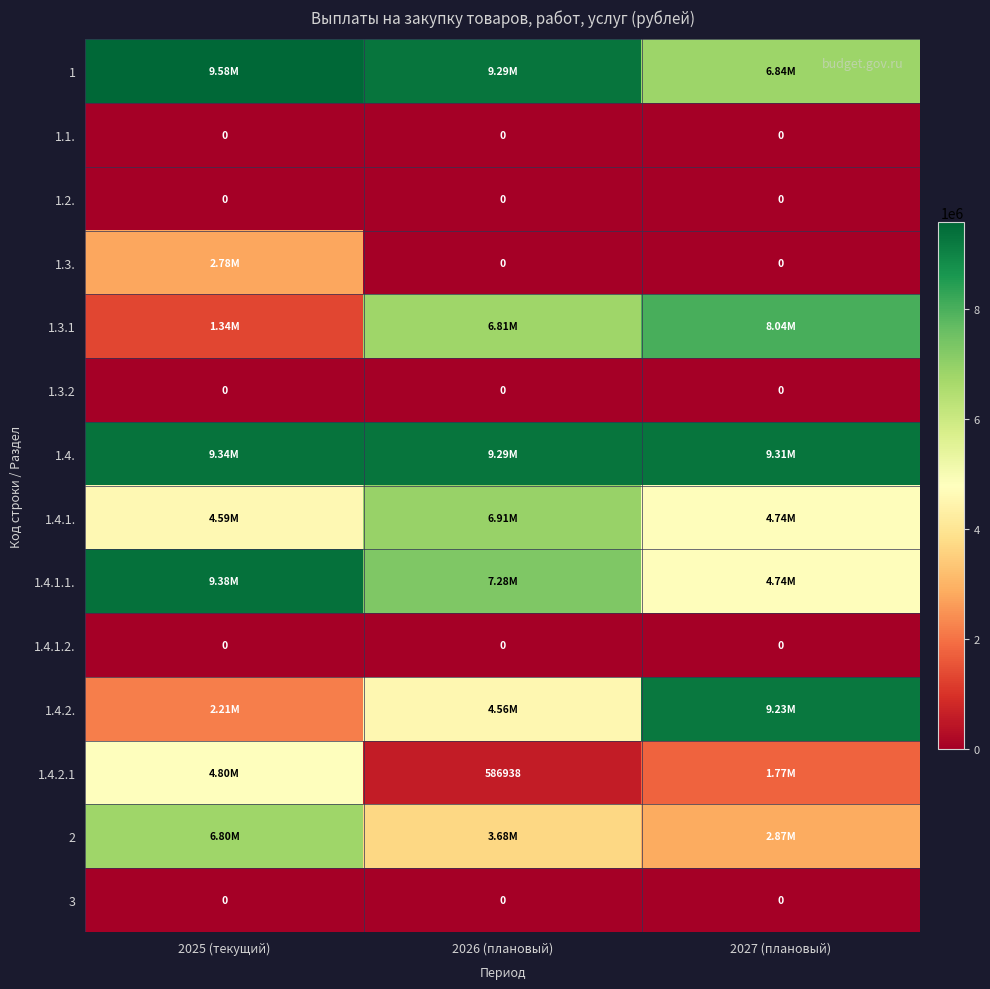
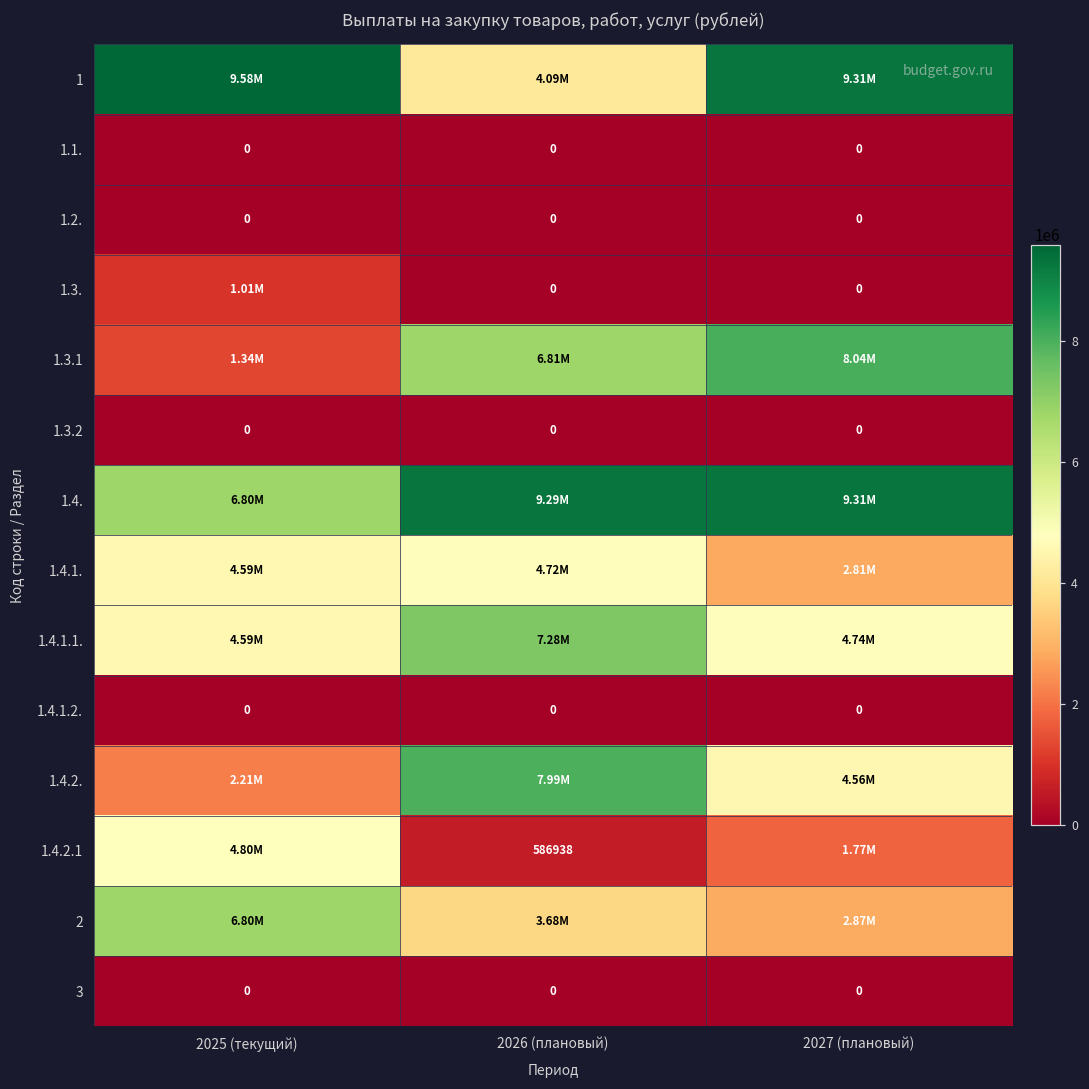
1, 2026 (плановый): 9.29M -> 4.09M
1, 2027 (плановый): 6.84M -> 9.31M
1.3., 2025 (текущий): 2.78M -> 1.01M
1.4., 2025 (текущий): 9.34M -> 6.80M
1.4.1., 2026 (плановый): 6.91M -> 4.72M
1.4.1., 2027 (плановый): 4.74M -> 2.81M
1.4.1.1., 2025 (текущий): 9.38M -> 4.59M
1.4.2., 2026 (плановый): 4.56M -> 7.99M
1.4.2., 2027 (плановый): 9.23M -> 4.56M
